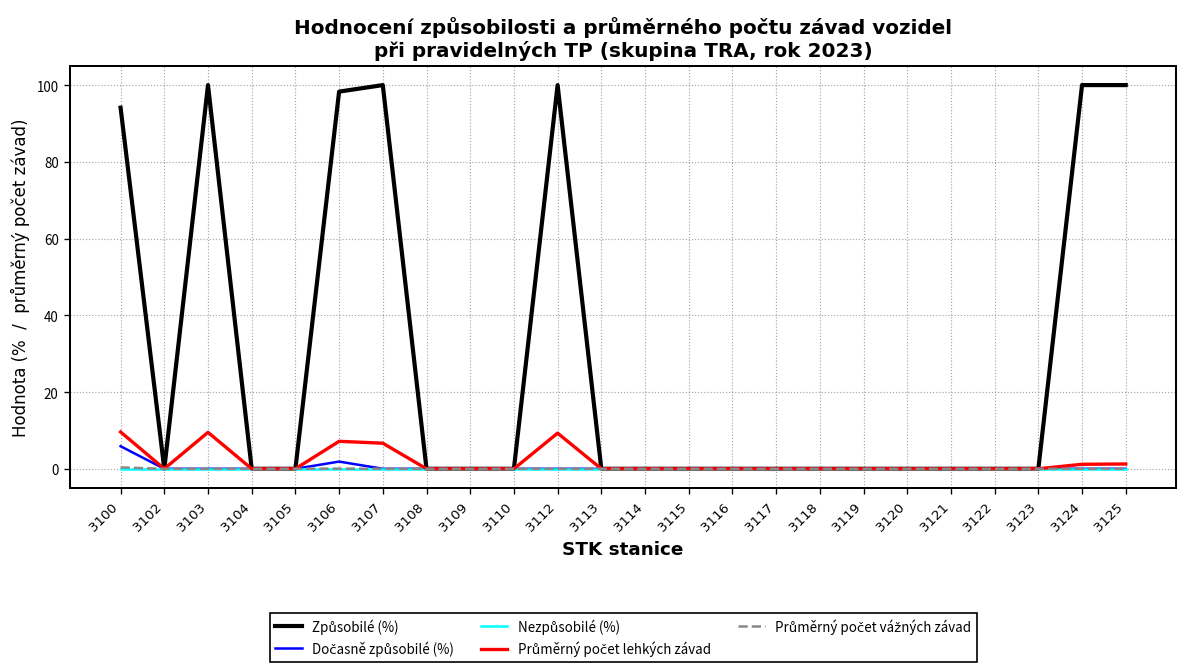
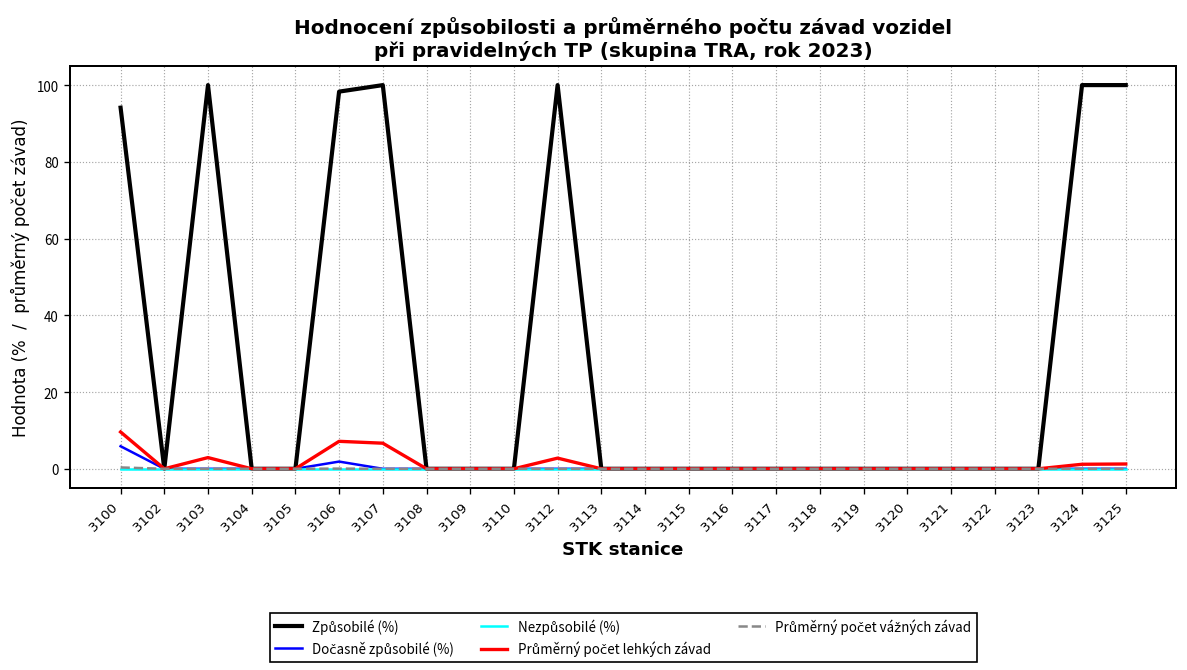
Průměrný počet lehkých závad, 3103: 10 -> 3
Průměrný počet lehkých závad, 3112: 9 -> 3
